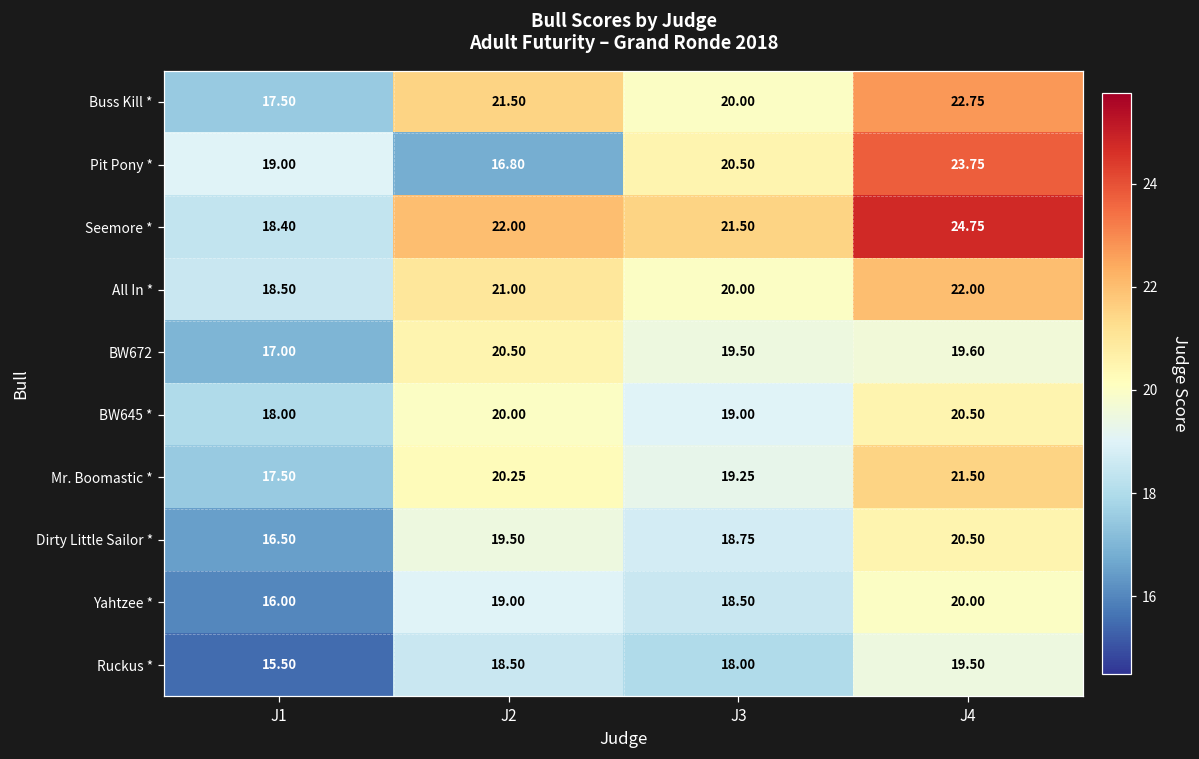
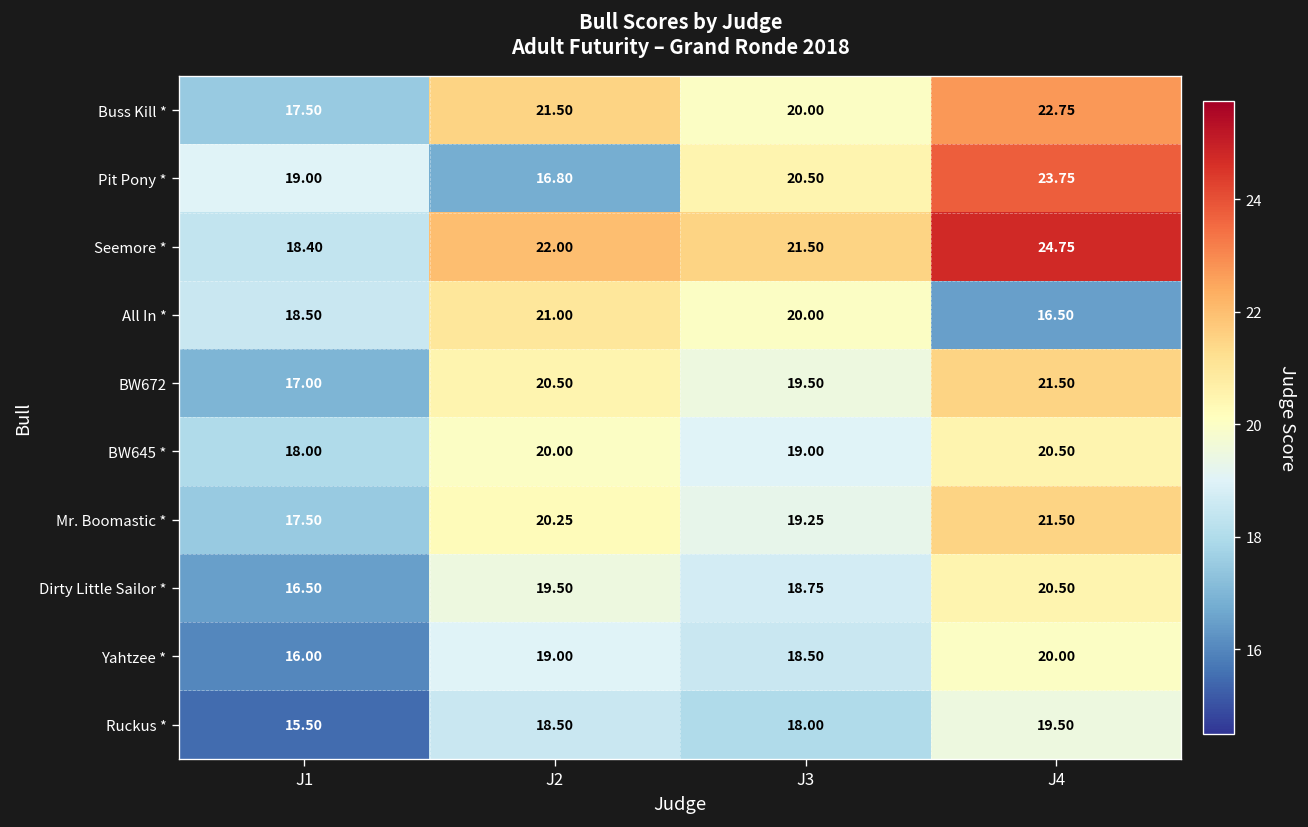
All In *, J4: 22.00 -> 16.50
BW672, J4: 19.60 -> 21.50
